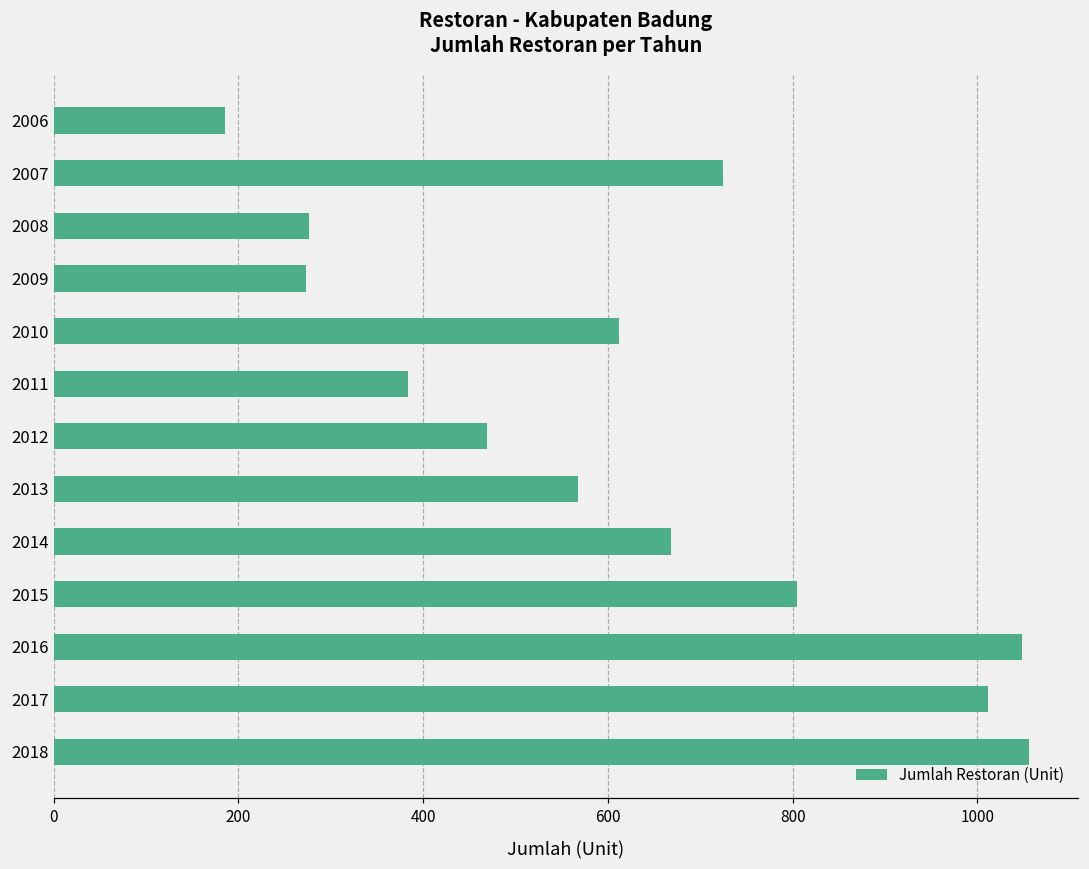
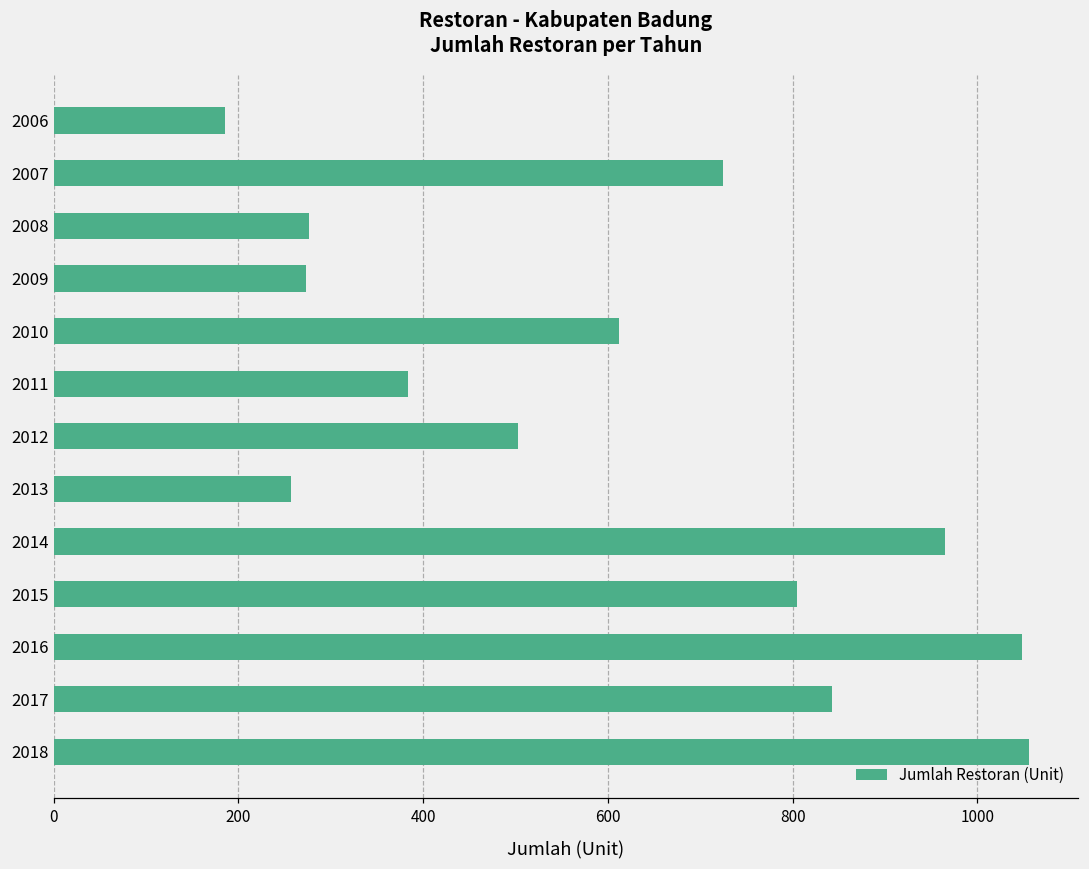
2012: 470 -> 500
2013: 570 -> 260
2014: 670 -> 970
2017: 1010 -> 840
